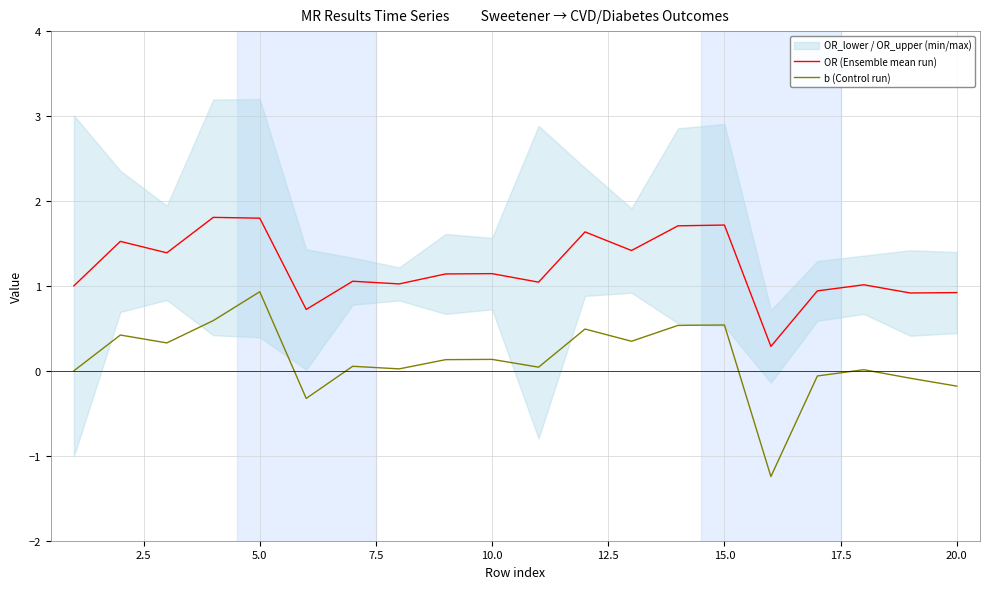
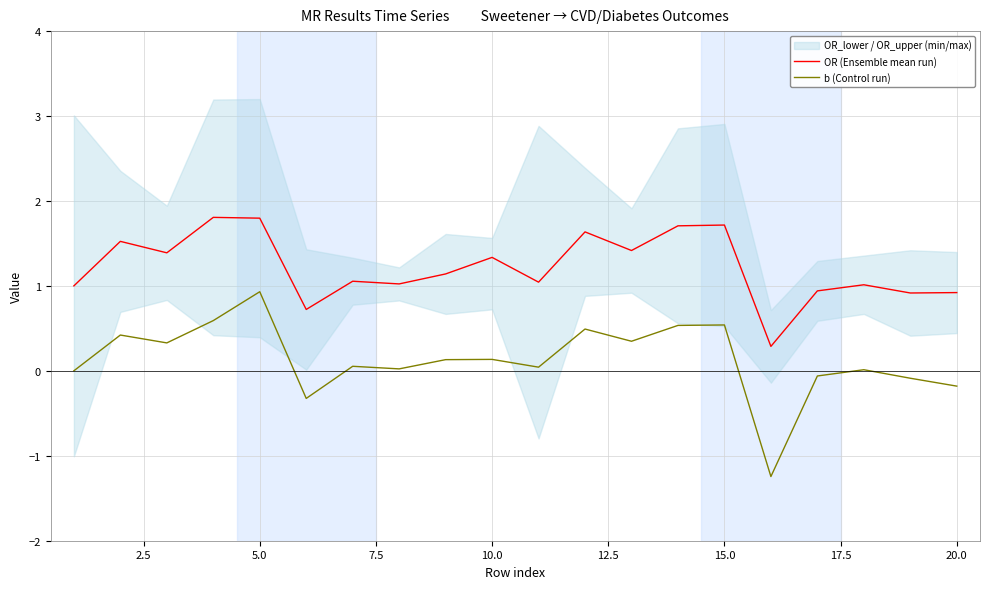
OR (Ensemble mean run), 10.0: 1.1 -> 1.3
